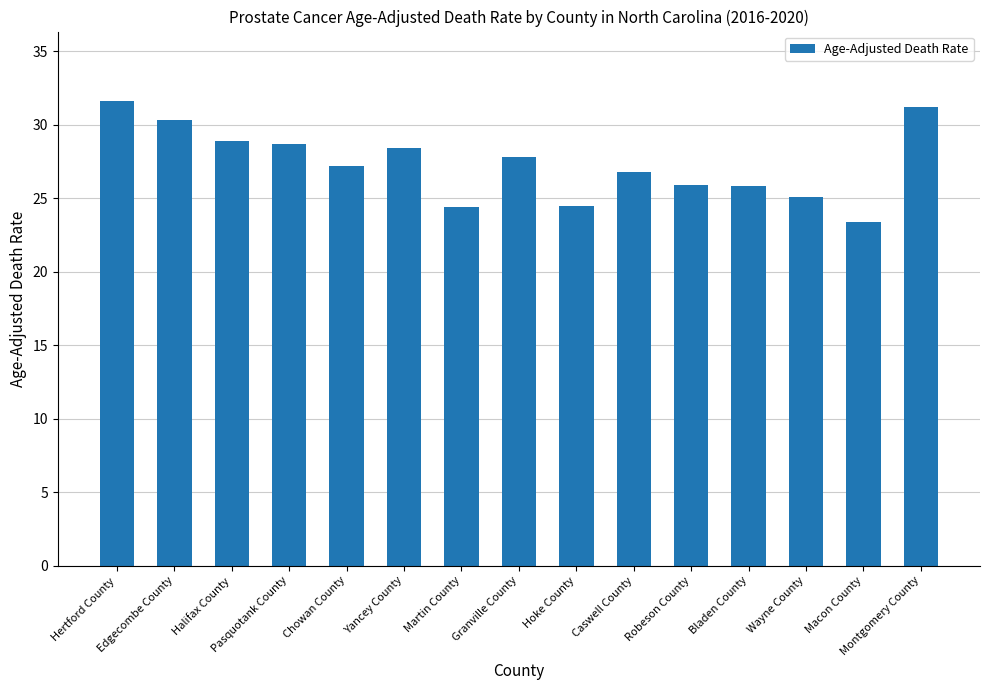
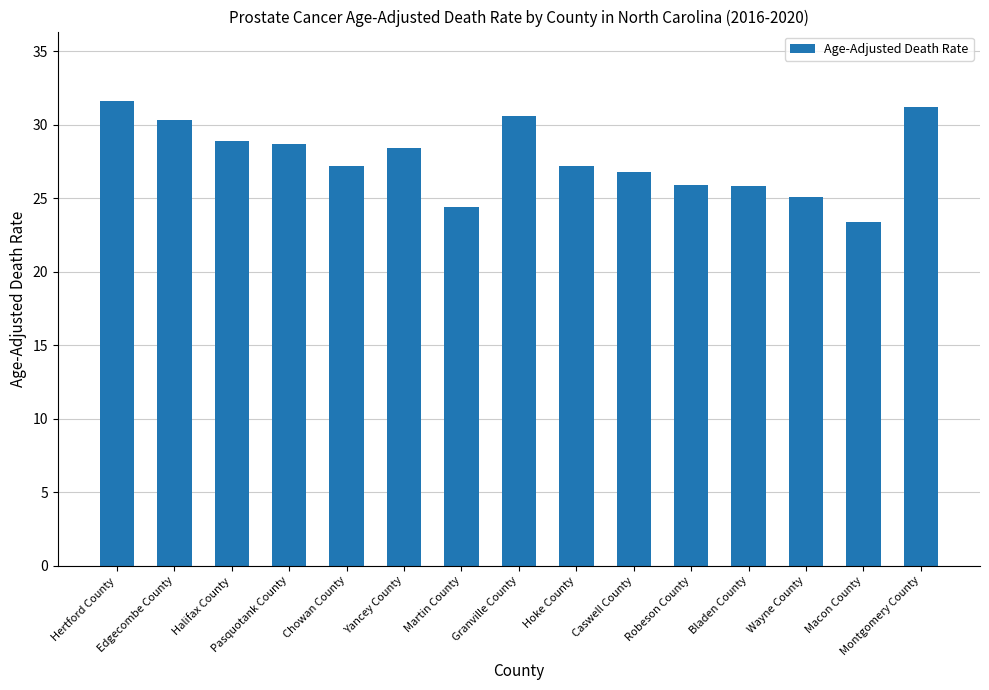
Granville County: 27.8 -> 30.6
Hoke County: 24.5 -> 27.2
